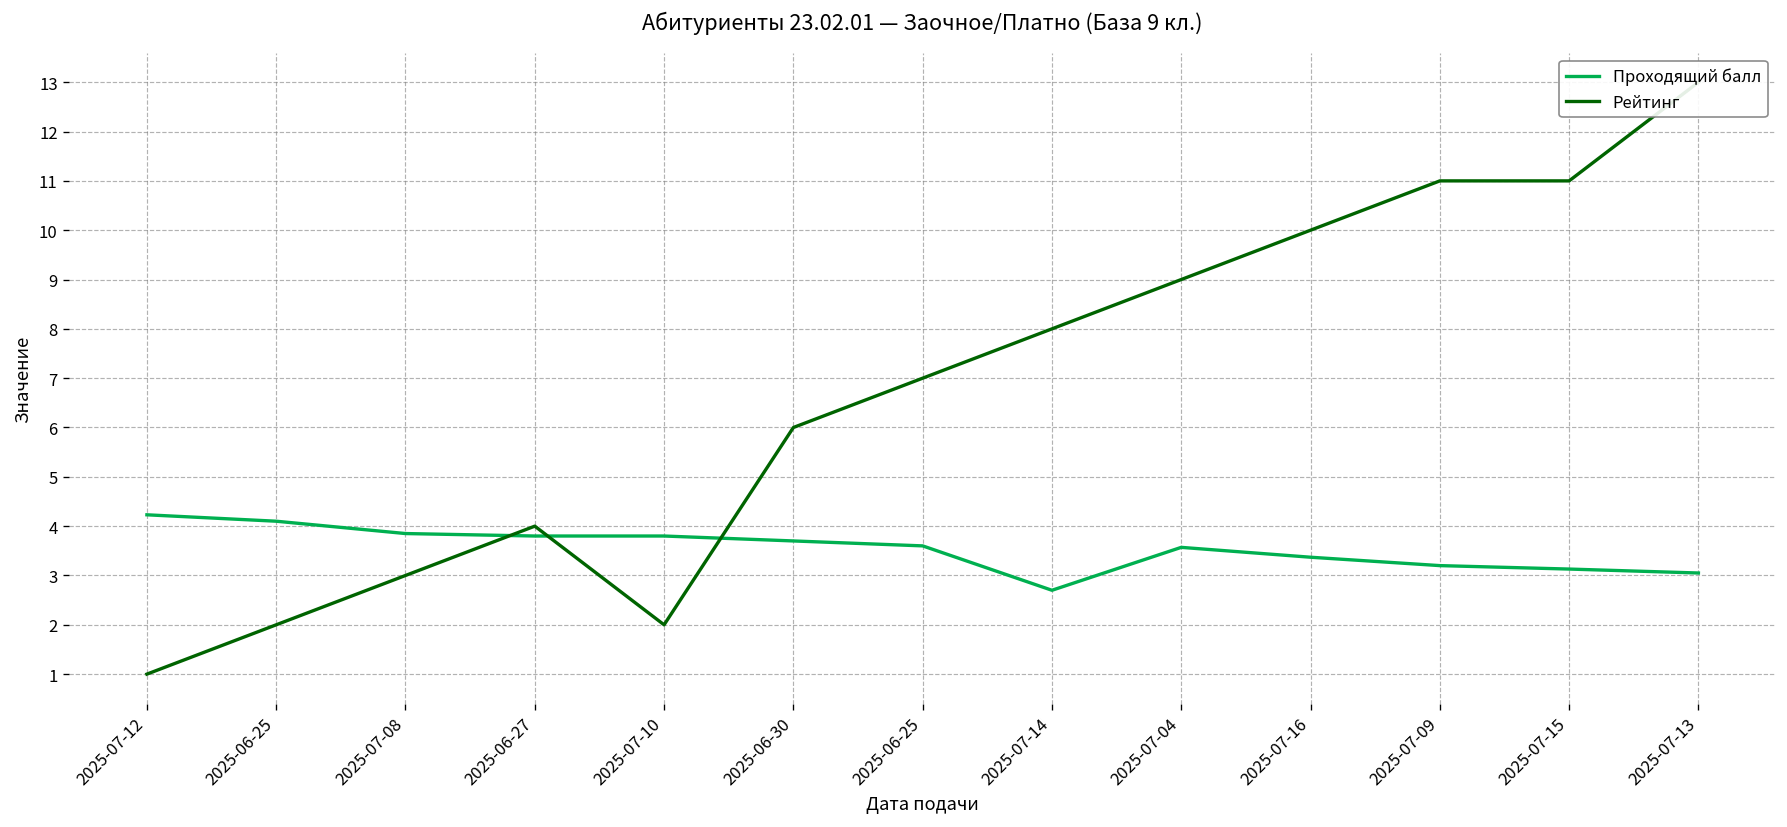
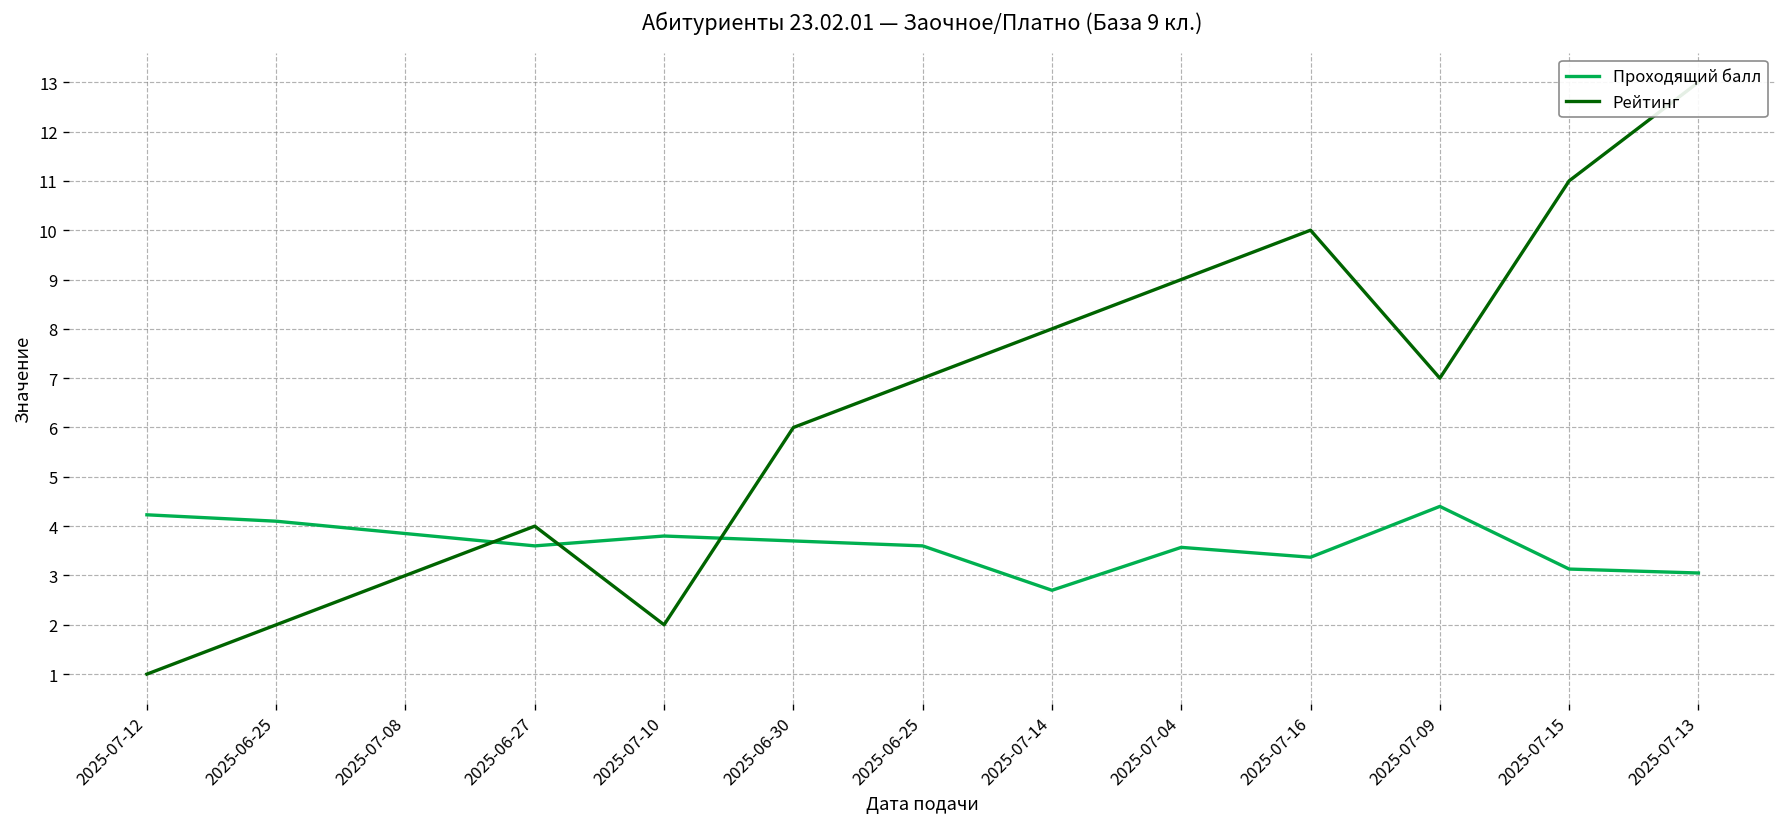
Проходящий балл, 2025-06-27: 3.8 -> 3.6
Проходящий балл, 2025-07-09: 3.2 -> 4.4
Рейтинг, 2025-07-09: 11 -> 7
